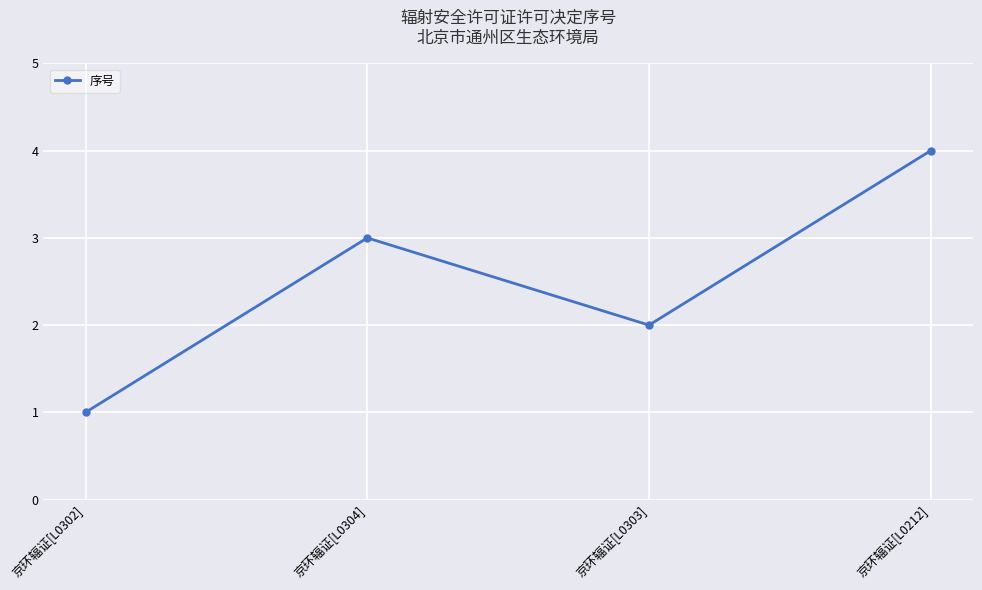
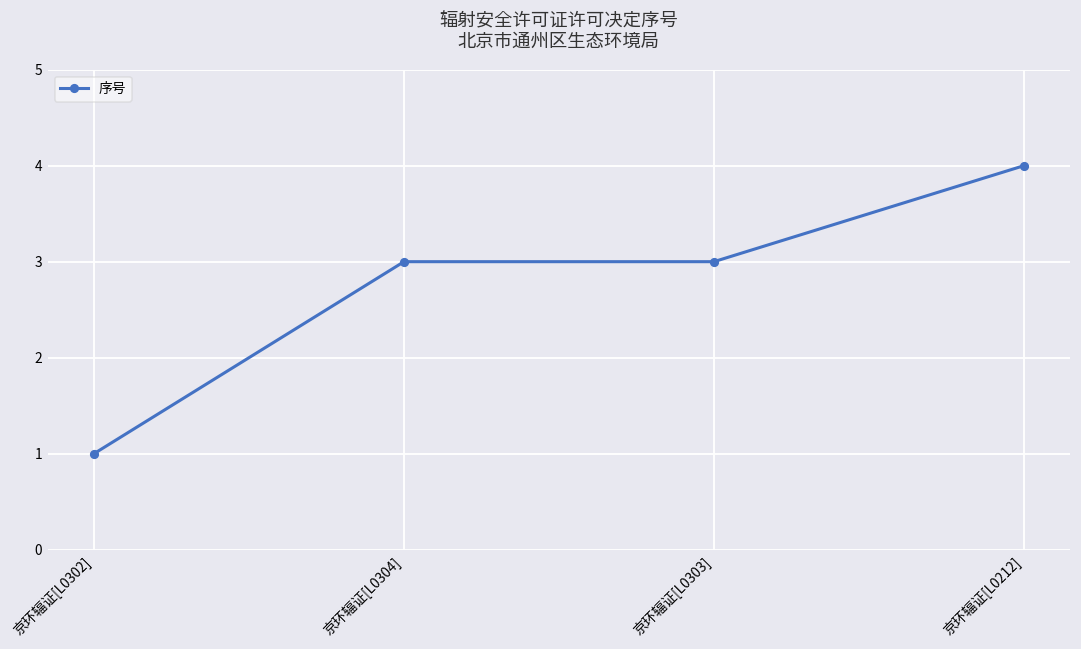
京环辐证[L0303]: 2 -> 3
